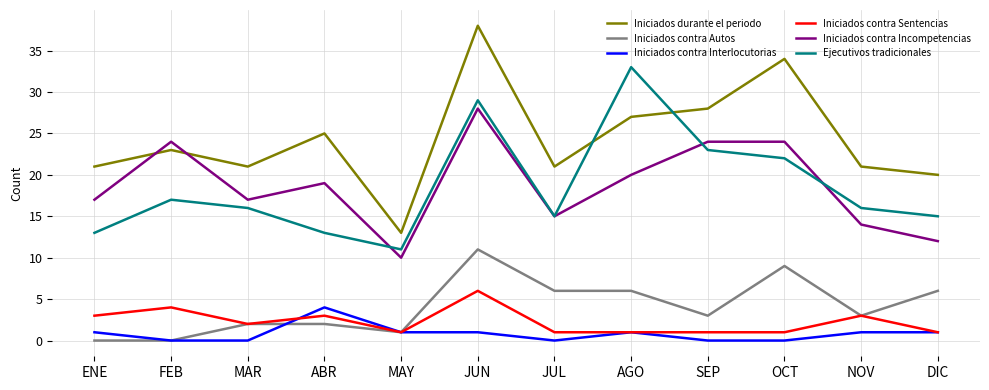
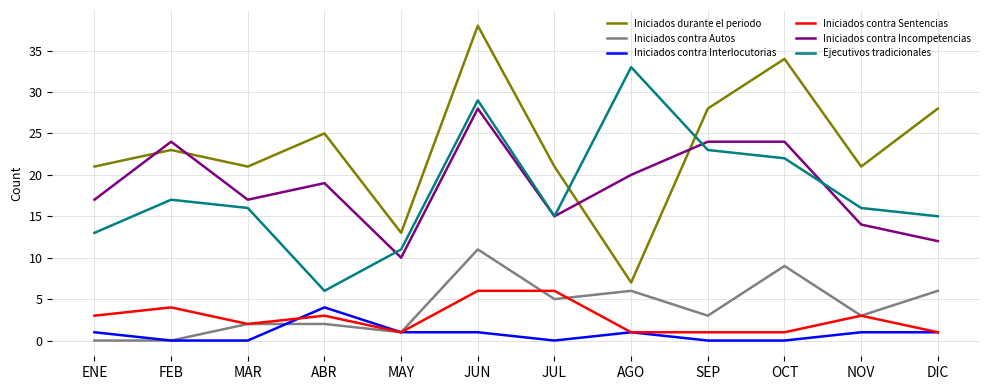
Ejecutivos tradicionales, ABR: 13 -> 6
Iniciados contra Autos, JUL: 6 -> 5
Iniciados contra Sentencias, JUL: 1 -> 6
Iniciados durante el periodo, AGO: 27 -> 7
Iniciados durante el periodo, DIC: 20 -> 28
